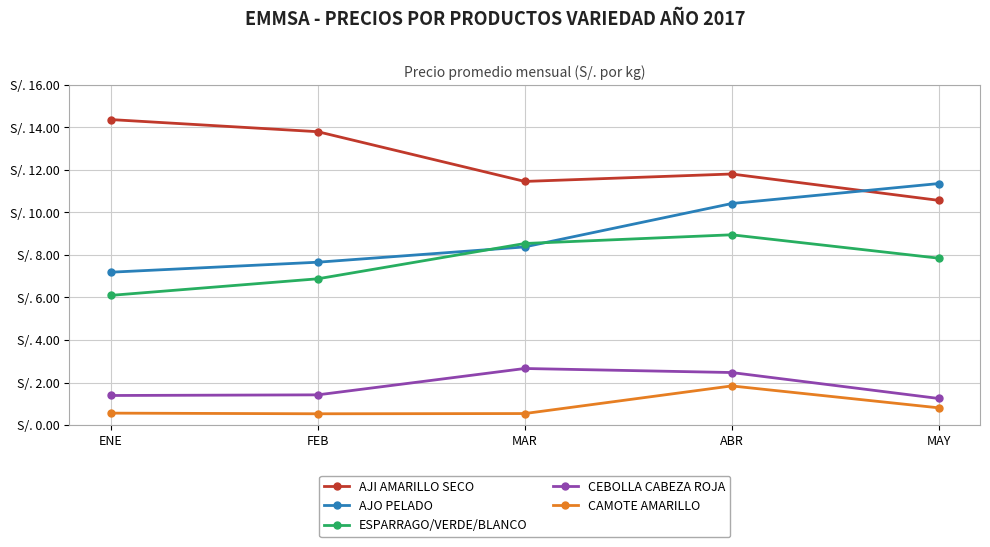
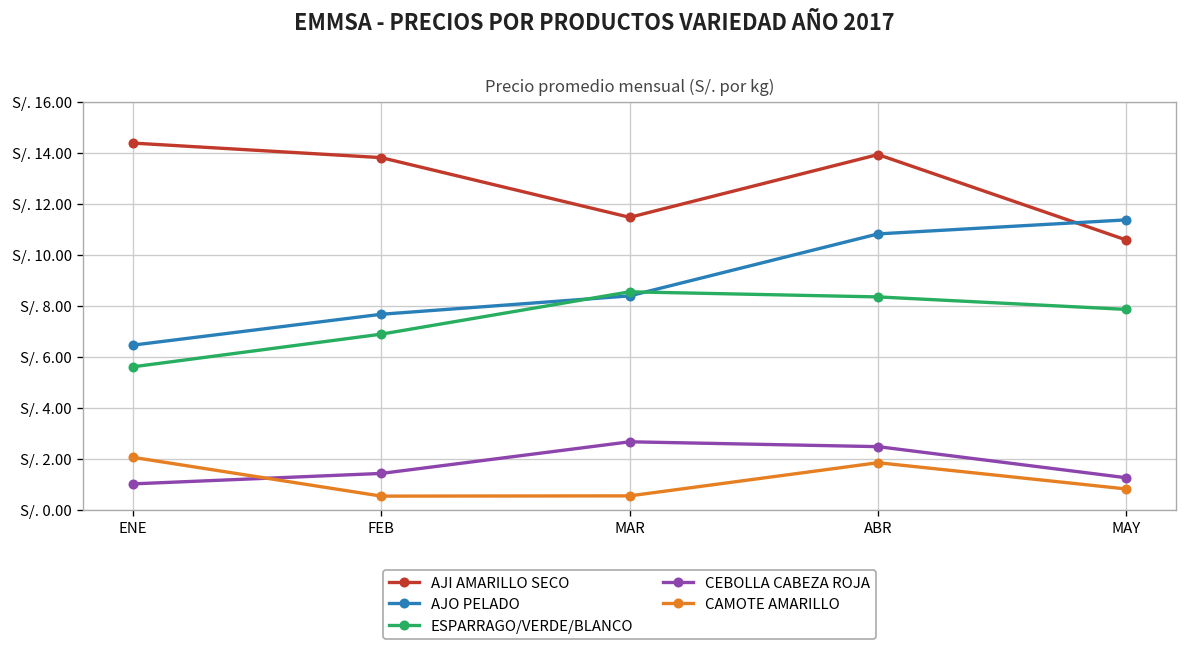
AJO PELADO, ENE: S/. 7.2 -> S/. 6.5
ESPARRAGO/VERDE/BLANCO, ENE: S/. 6.1 -> S/. 5.6
CEBOLLA CABEZA ROJA, ENE: S/. 1.4 -> S/. 1.0
CAMOTE AMARILLO, ENE: S/. 0.6 -> S/. 2.1
AJI AMARILLO SECO, ABR: S/. 11.8 -> S/. 13.9
AJO PELADO, ABR: S/. 10.4 -> S/. 10.8
ESPARRAGO/VERDE/BLANCO, ABR: S/. 9.0 -> S/. 8.3
